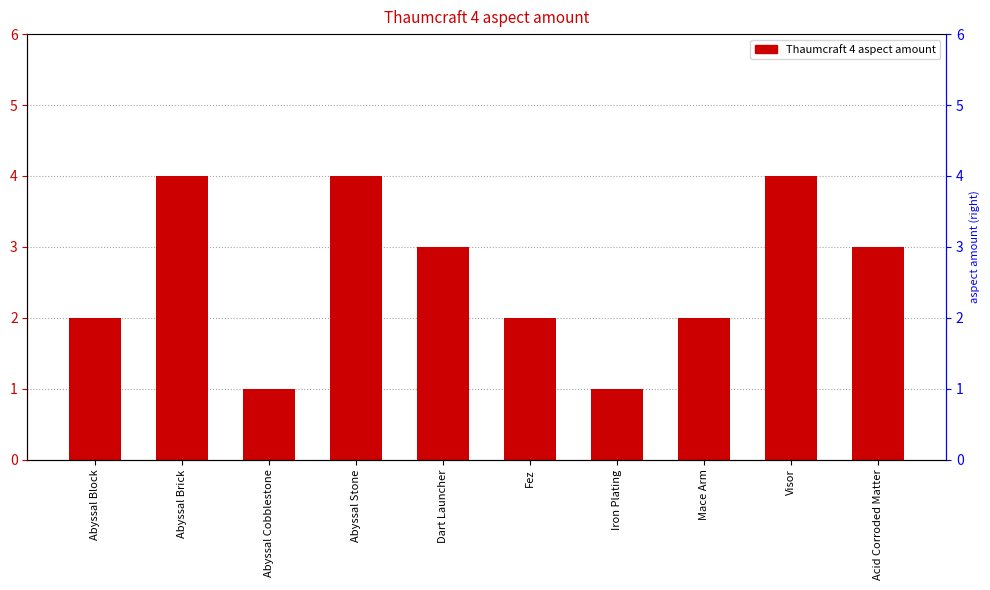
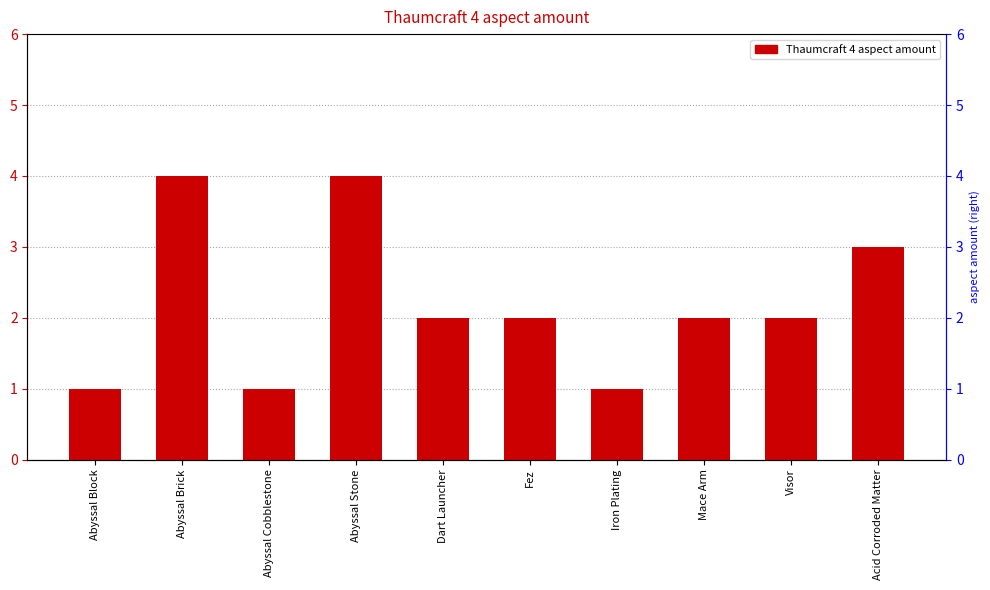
Abyssal Block: 2 -> 1
Dart Launcher: 3 -> 2
Visor: 4 -> 2
